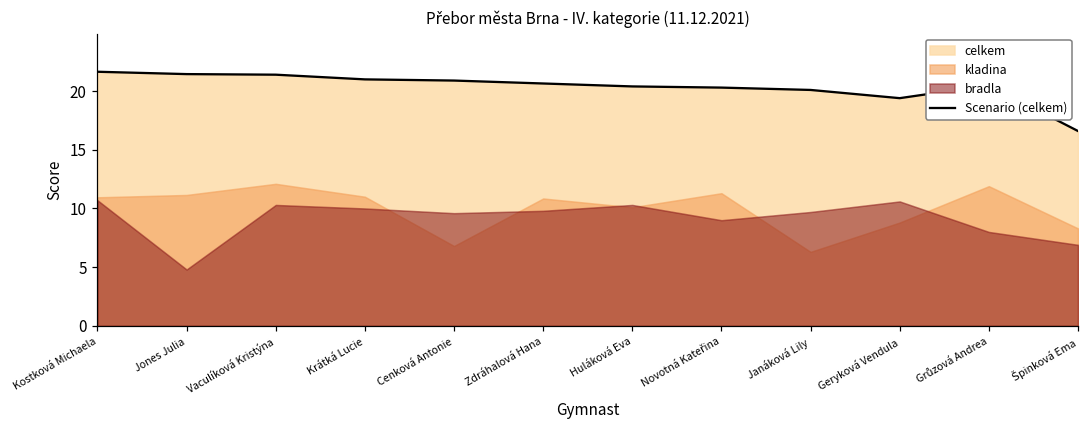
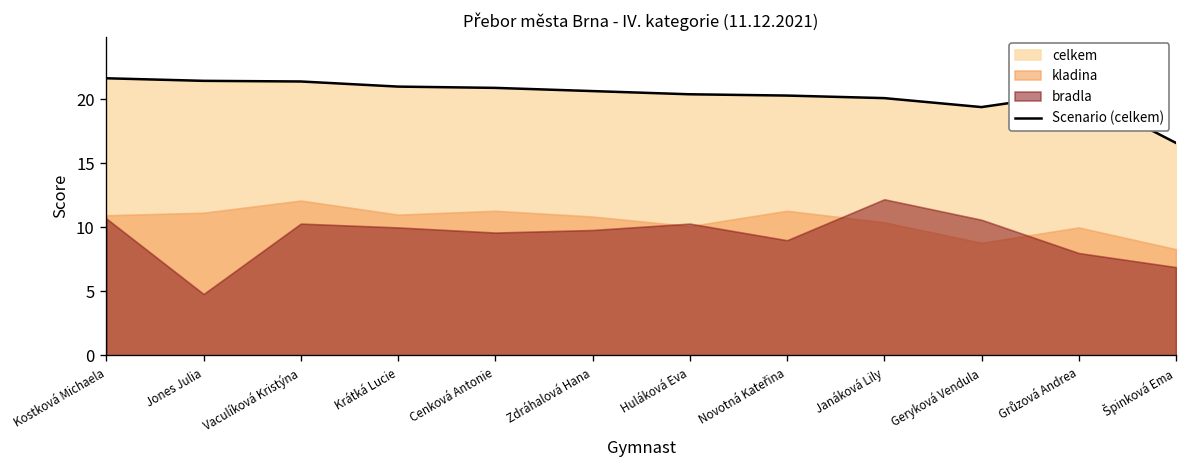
kladina, Cenková Antonie: 6.8 -> 11.3
kladina, Janáková Lily: 6.3 -> 10.4
bradla, Janáková Lily: 9.7 -> 12.2
kladina, Grůzová Andrea: 11.9 -> 10.0
